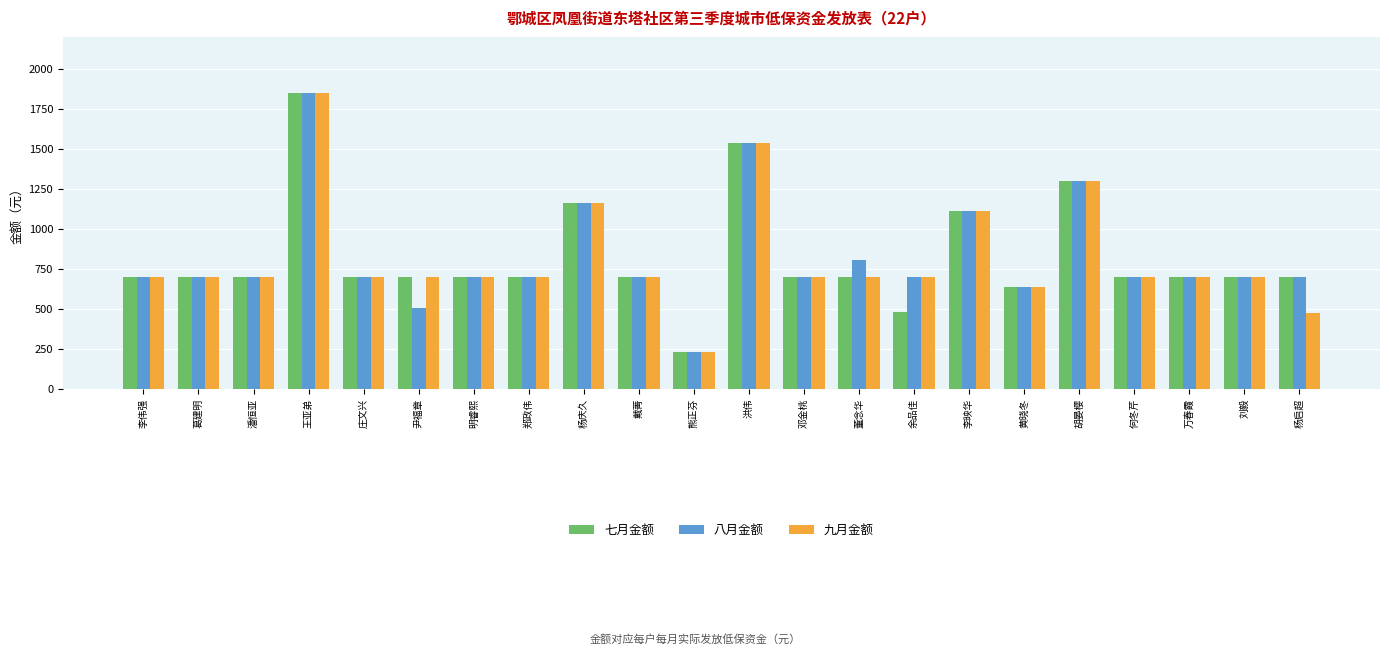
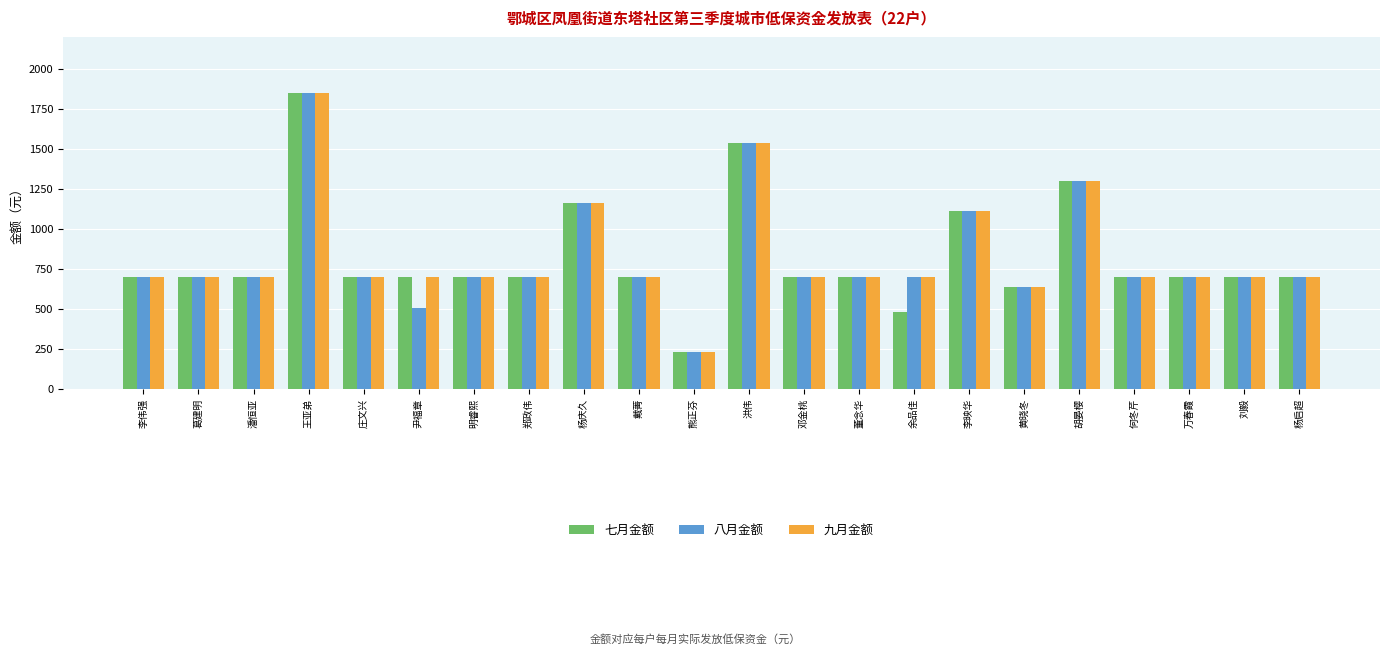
八月金额, 董念华: 810 -> 700
九月金额, 杨启超: 480 -> 700
